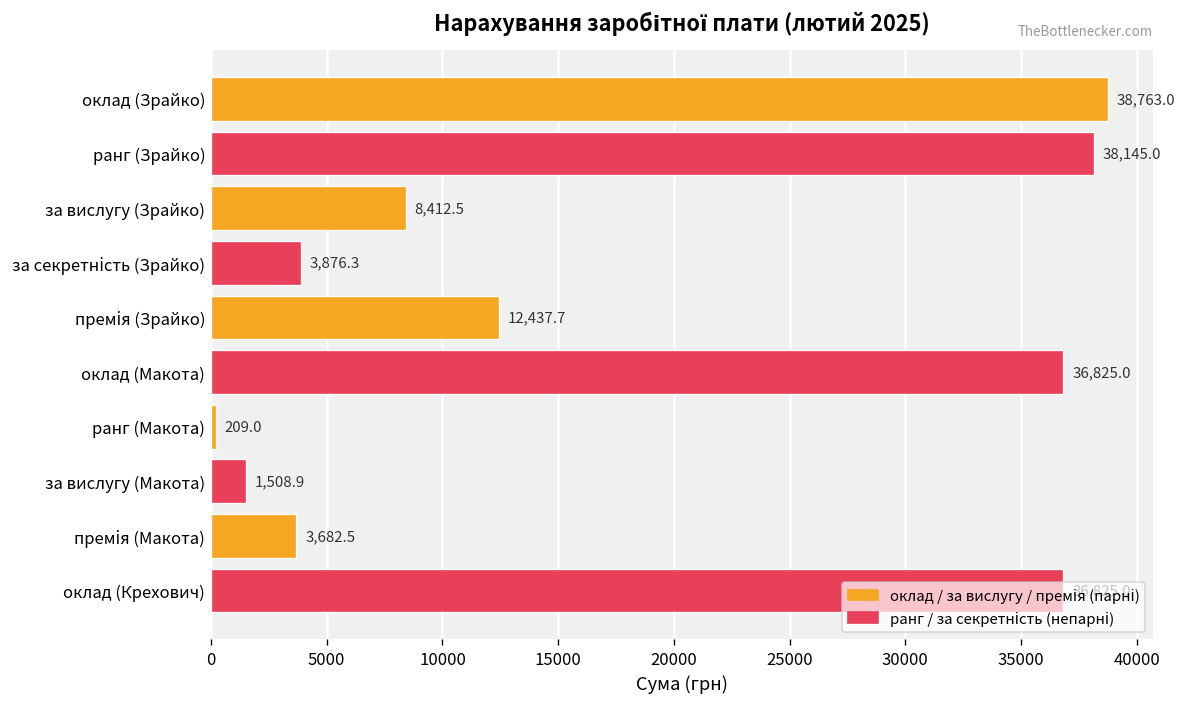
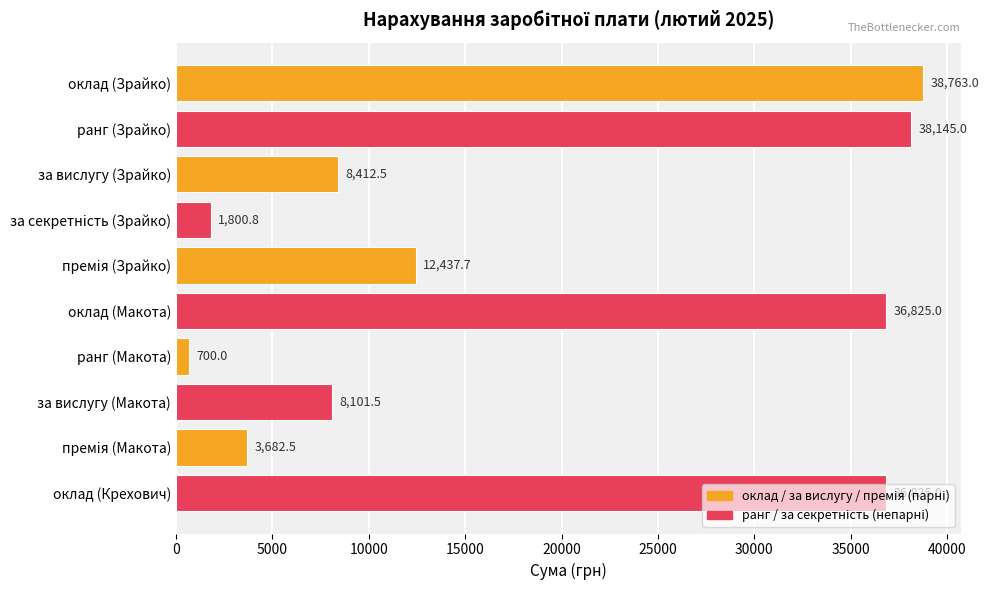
за секретність (Зрайко): 3,876.3 -> 1,800.8
ранг (Макота): 209.0 -> 700.0
за вислугу (Макота): 1,508.9 -> 8,101.5
